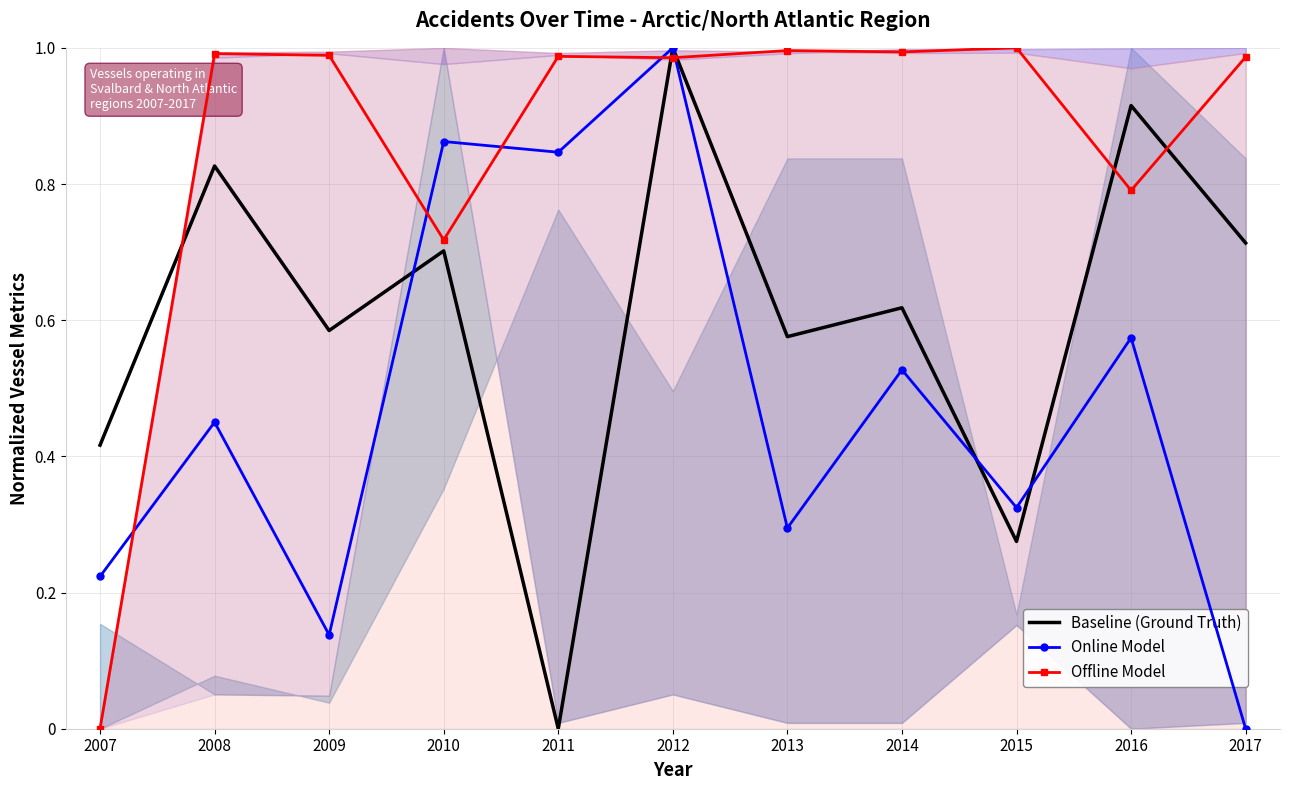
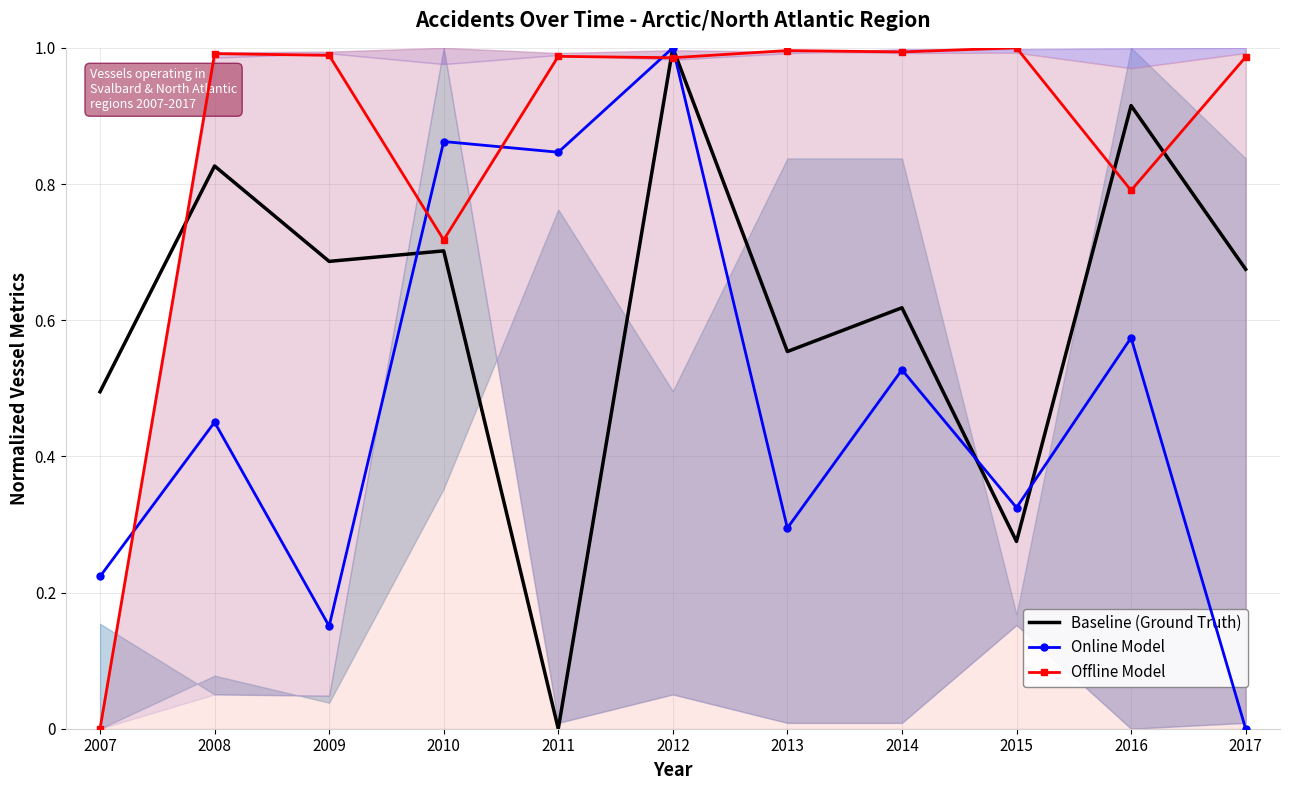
Baseline (Ground Truth), 2007: 0.42 -> 0.49
Baseline (Ground Truth), 2009: 0.58 -> 0.69
Online Model, 2009: 0.14 -> 0.15
Baseline (Ground Truth), 2013: 0.58 -> 0.55
Baseline (Ground Truth), 2017: 0.71 -> 0.67
